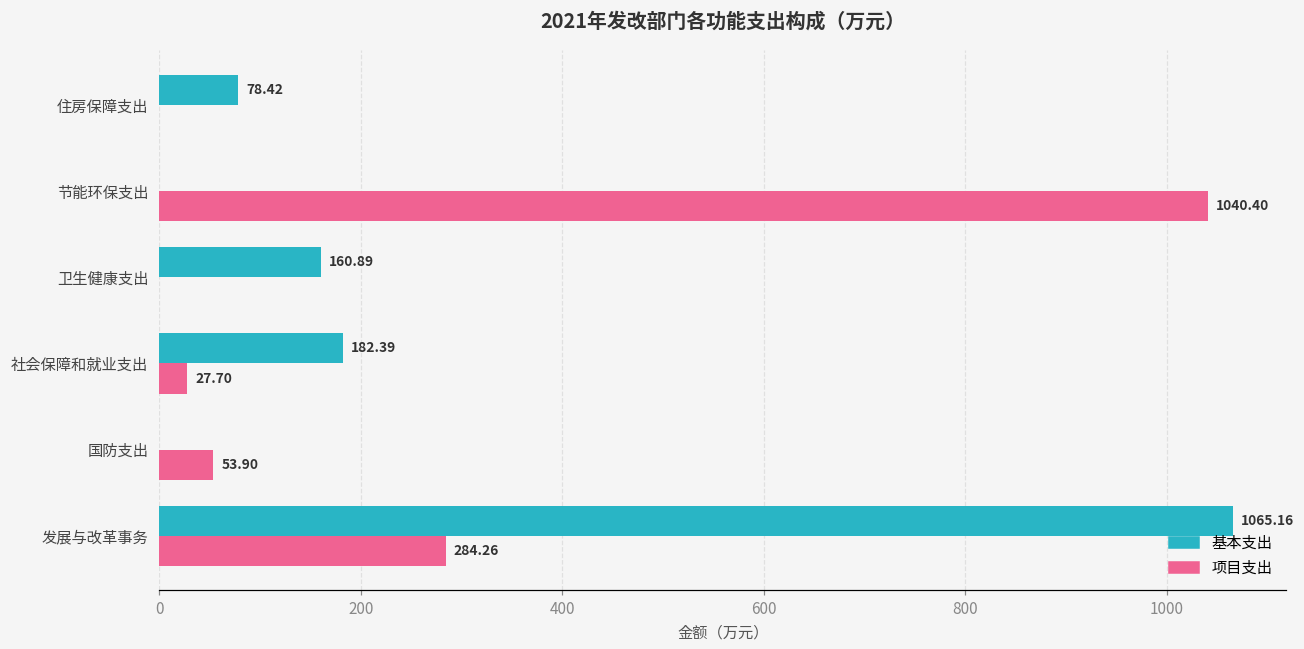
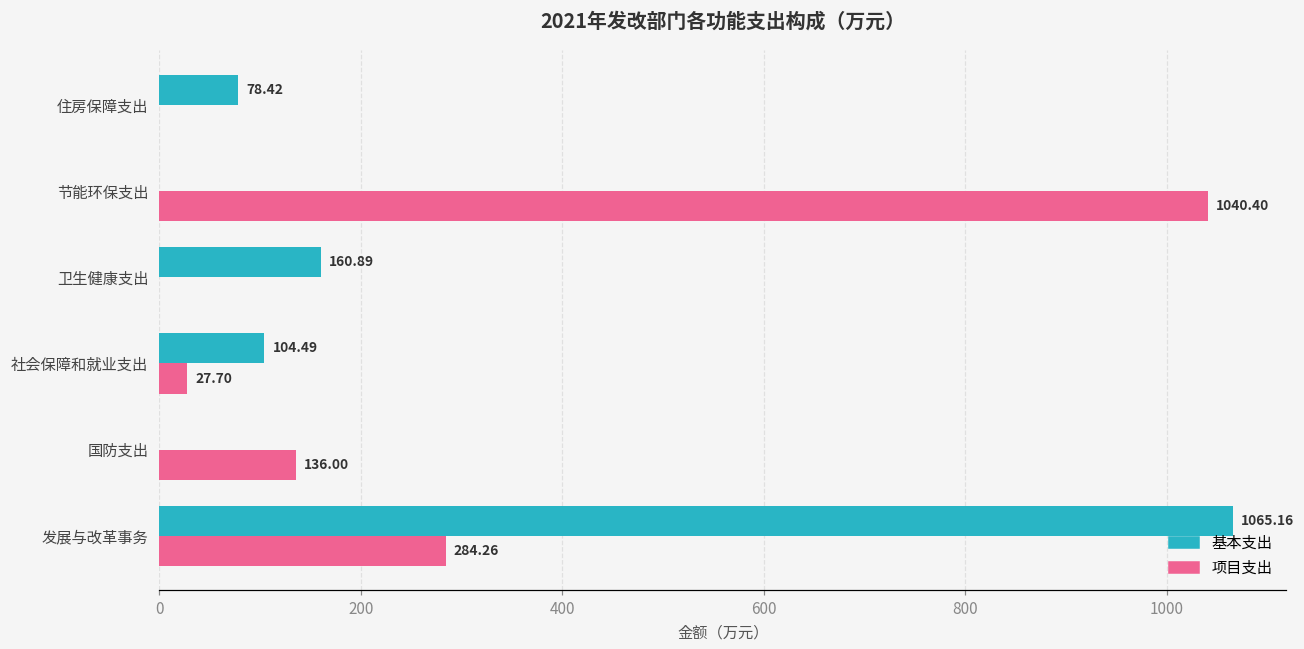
基本支出, 社会保障和就业支出: 182.39 -> 104.49
项目支出, 国防支出: 53.90 -> 136.00
